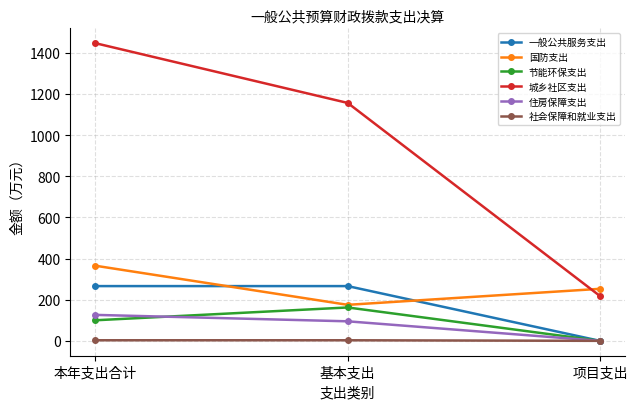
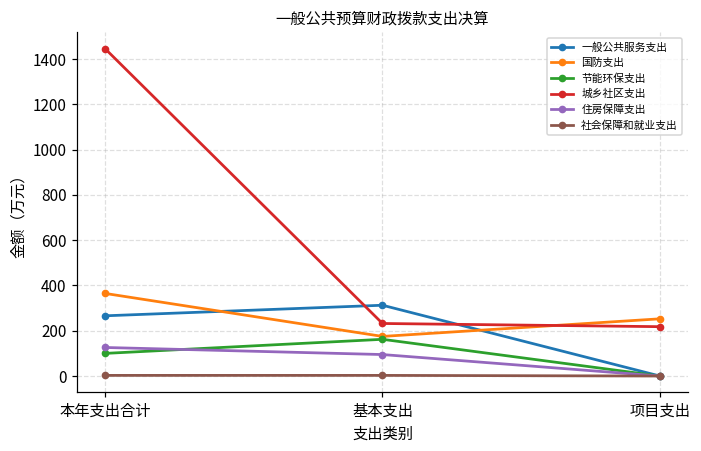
一般公共服务支出, 基本支出: 270 -> 310
城乡社区支出, 基本支出: 1160 -> 230
